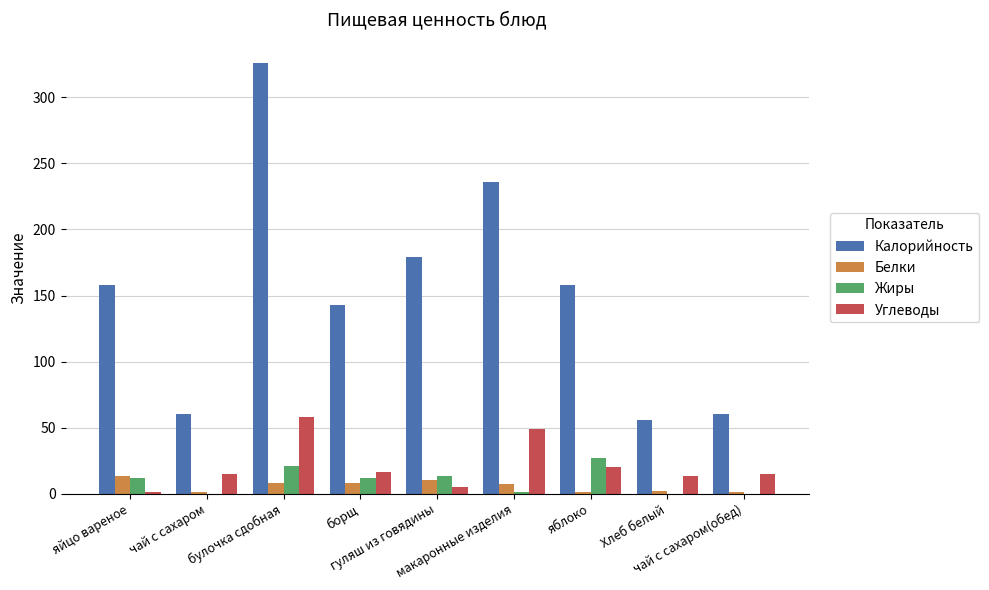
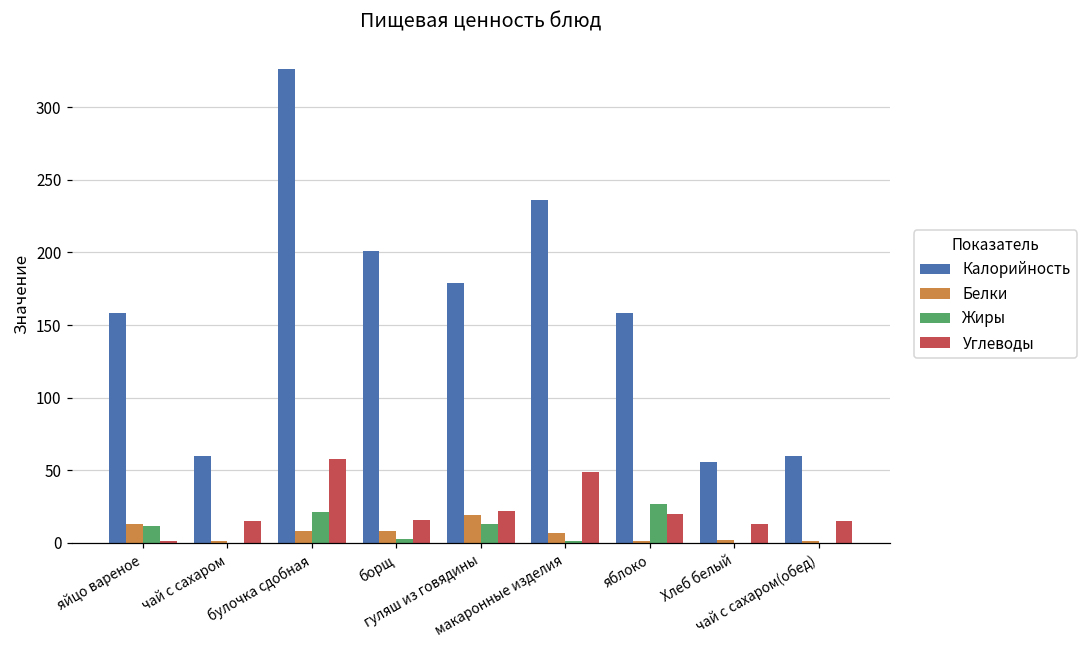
Калорийность, борщ: 143 -> 201
Жиры, борщ: 12 -> 3
Белки, гуляш из говядины: 10 -> 19
Углеводы, гуляш из говядины: 5 -> 22
